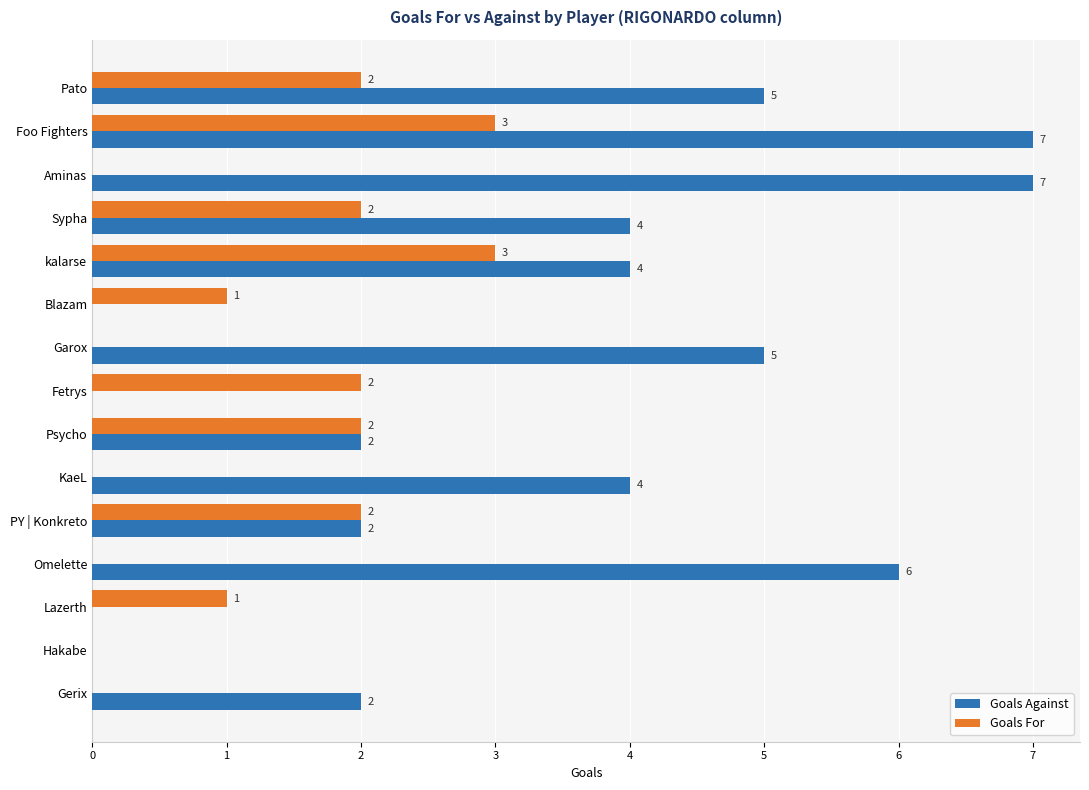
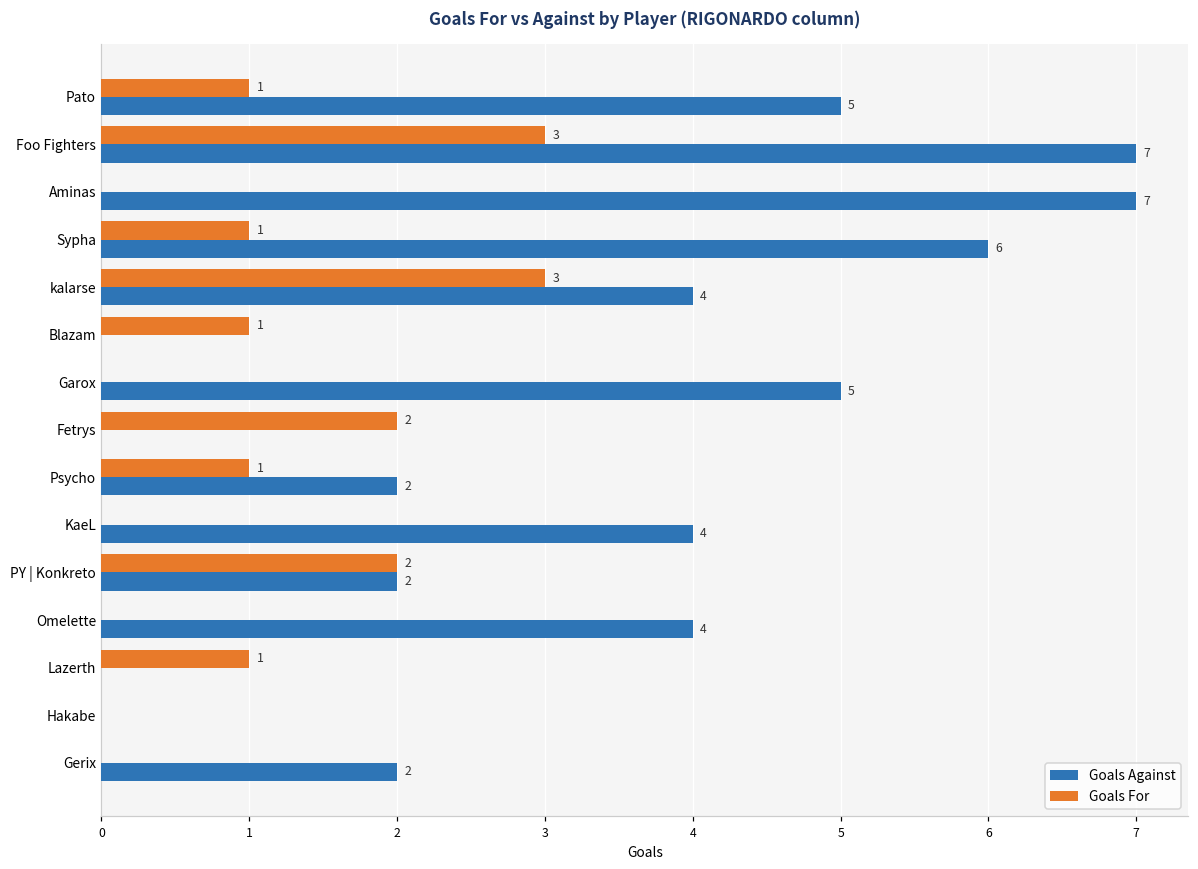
Goals For, Pato: 2 -> 1
Goals For, Sypha: 2 -> 1
Goals Against, Sypha: 4 -> 6
Goals For, Psycho: 2 -> 1
Goals Against, Omelette: 6 -> 4
